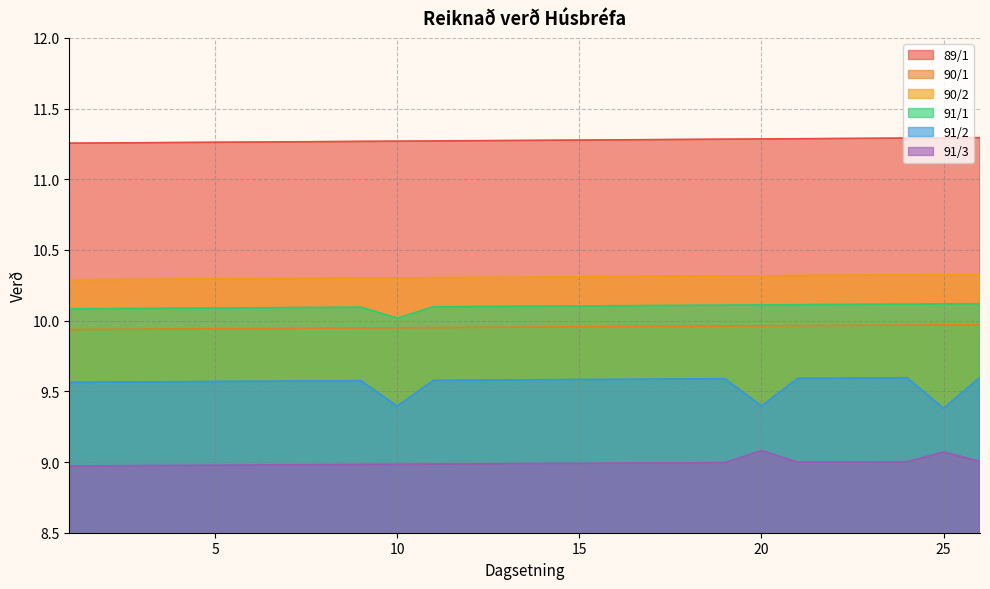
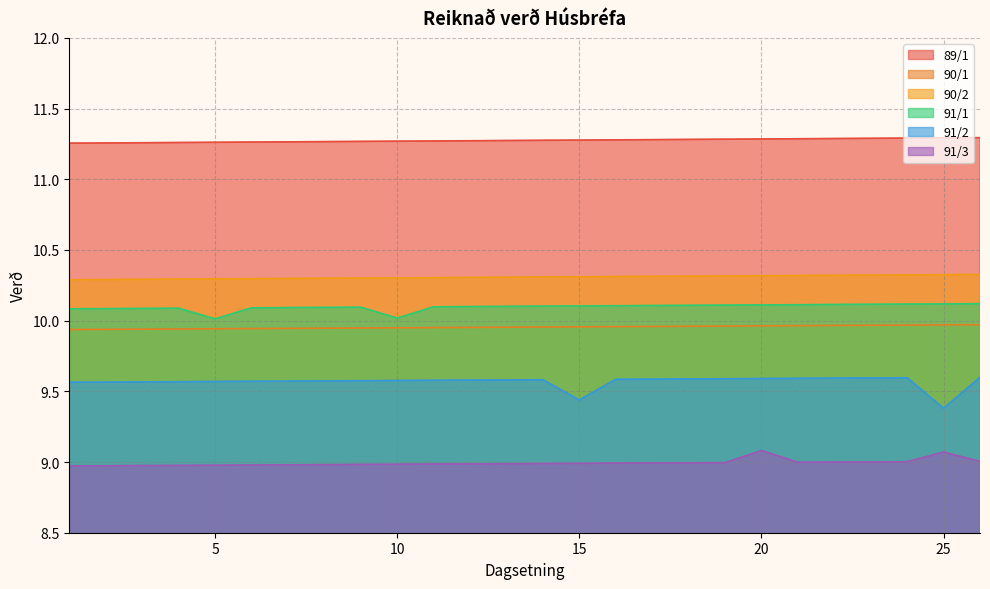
91/1, 5: 10.09 -> 10.01
91/2, 10: 9.40 -> 9.58
91/2, 15: 9.58 -> 9.44
91/2, 20: 9.40 -> 9.59
